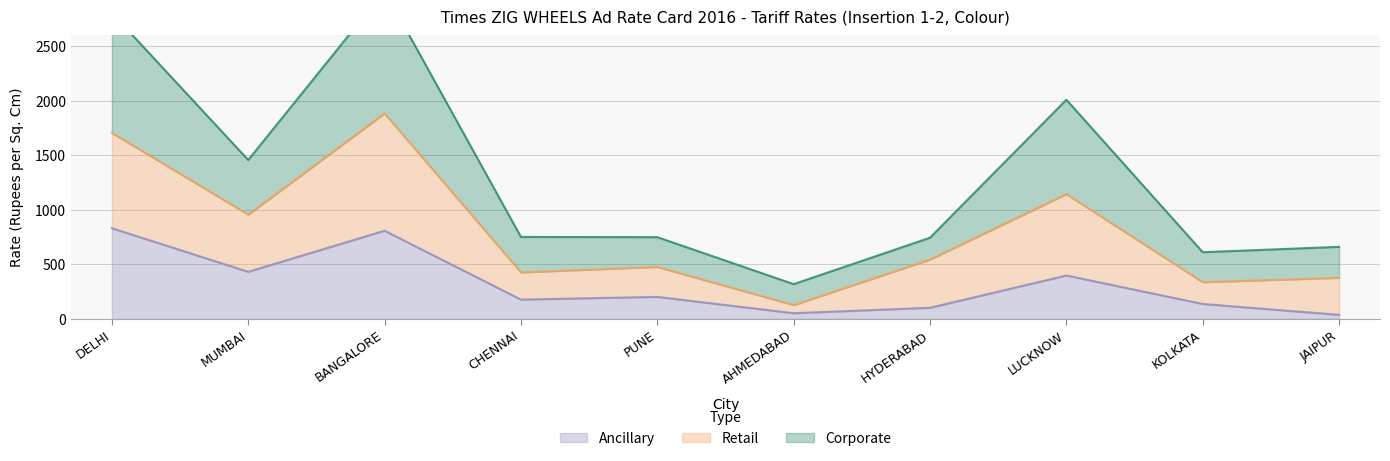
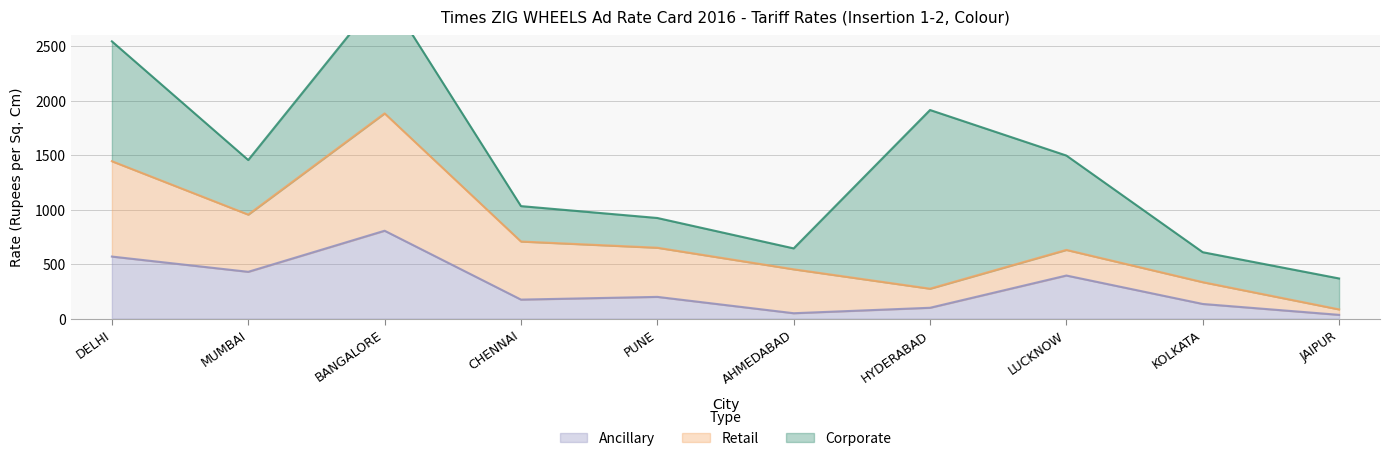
Ancillary, DELHI: 830 -> 570
Retail, CHENNAI: 250 -> 530
Retail, PUNE: 280 -> 450
Retail, AHMEDABAD: 80 -> 400
Retail, HYDERABAD: 440 -> 180
Corporate, HYDERABAD: 200 -> 1640
Retail, LUCKNOW: 750 -> 240
Retail, JAIPUR: 340 -> 50
